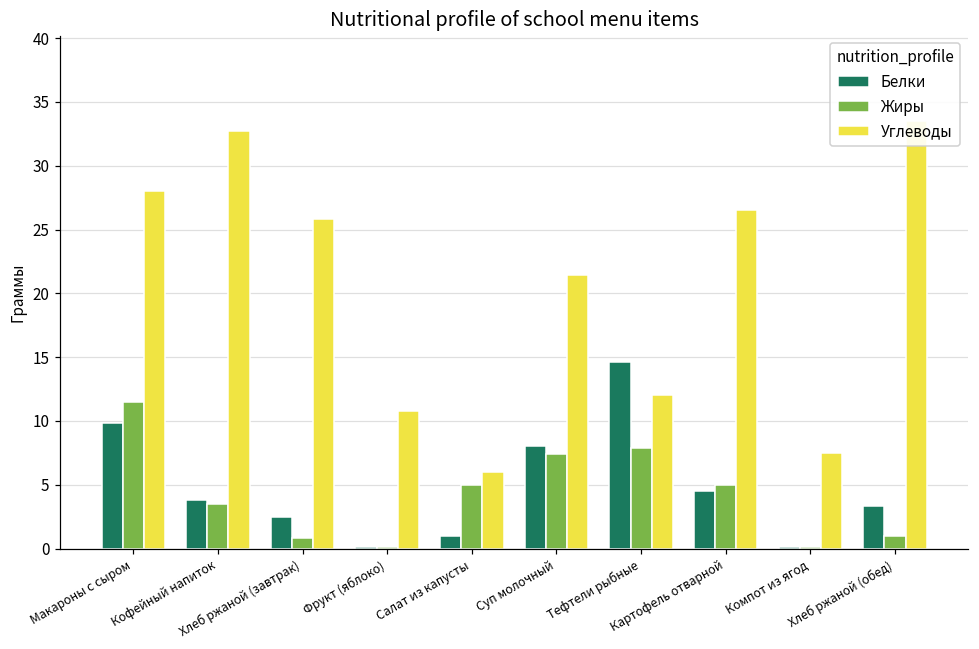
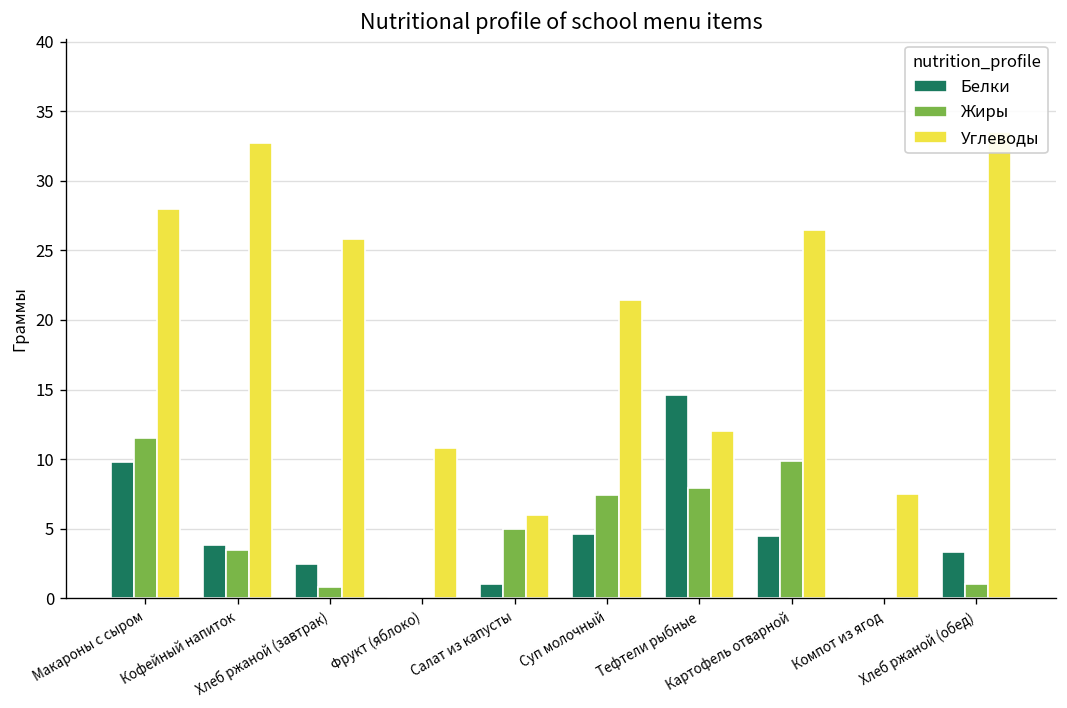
Белки, Суп молочный: 8.0 -> 4.6
Жиры, Картофель отварной: 5.0 -> 9.9
